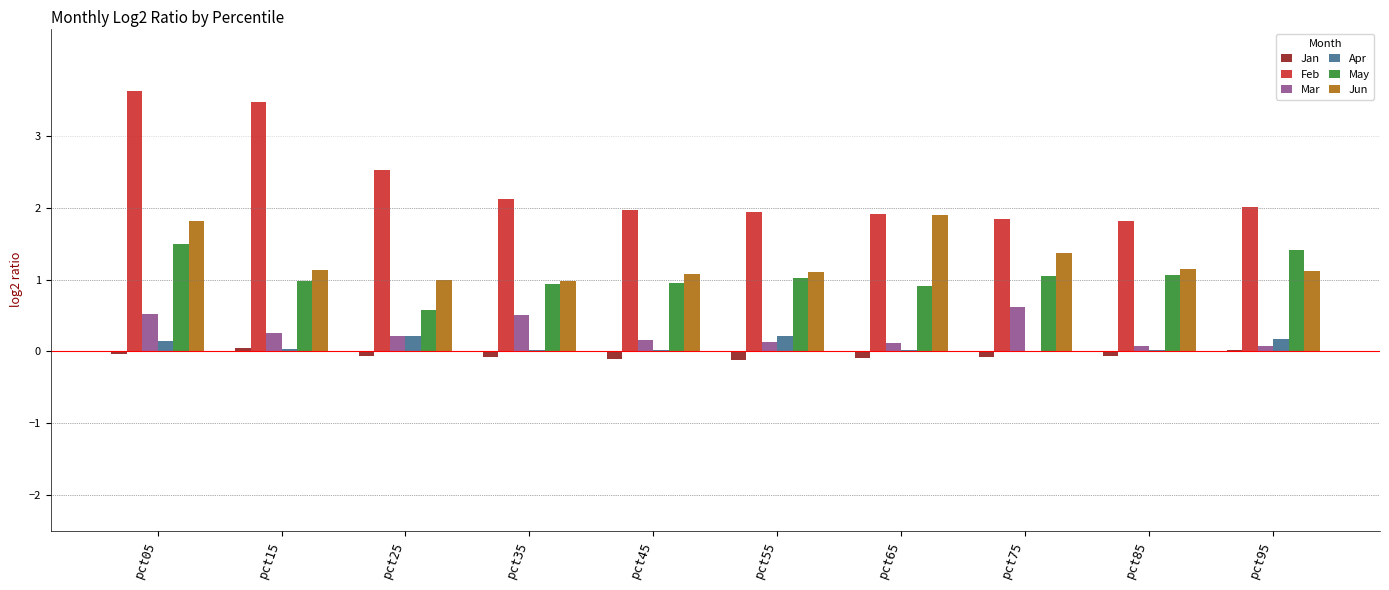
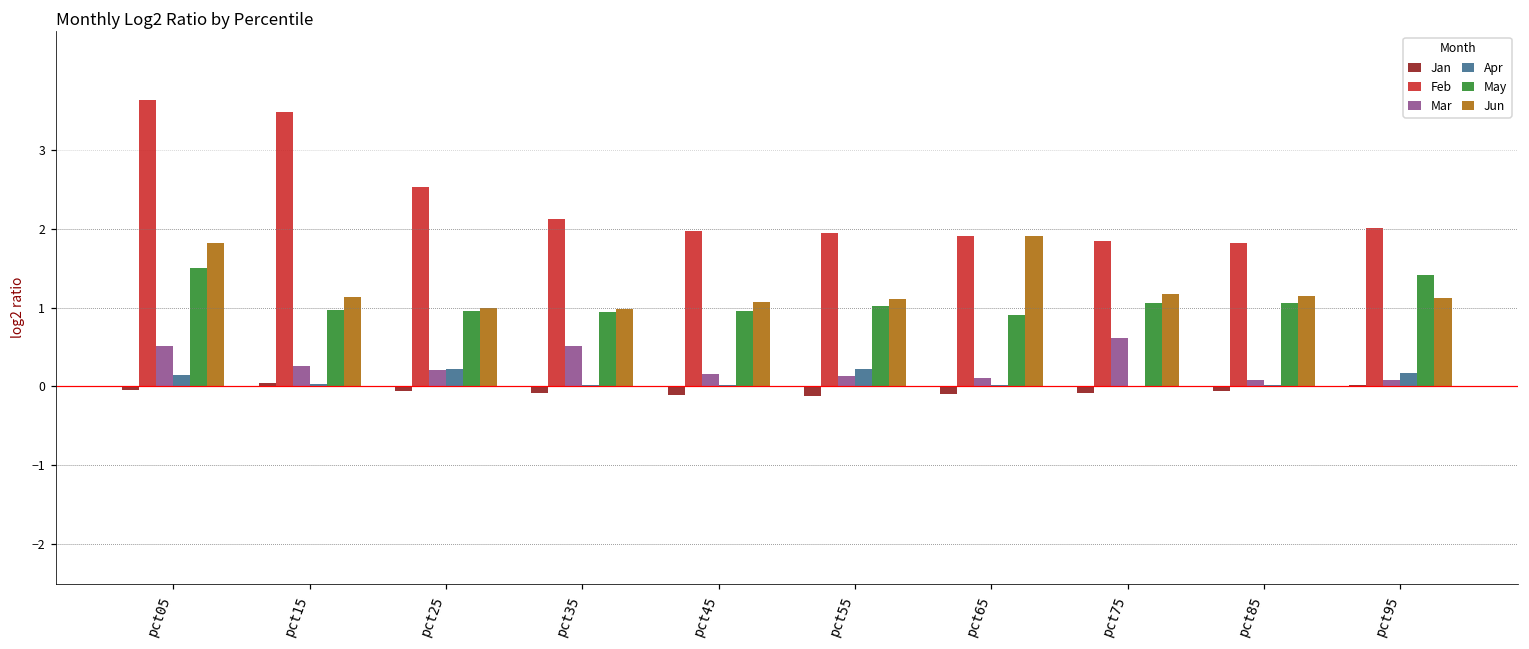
May, pct25: 0.6 -> 1.0
Jun, pct75: 1.4 -> 1.2
